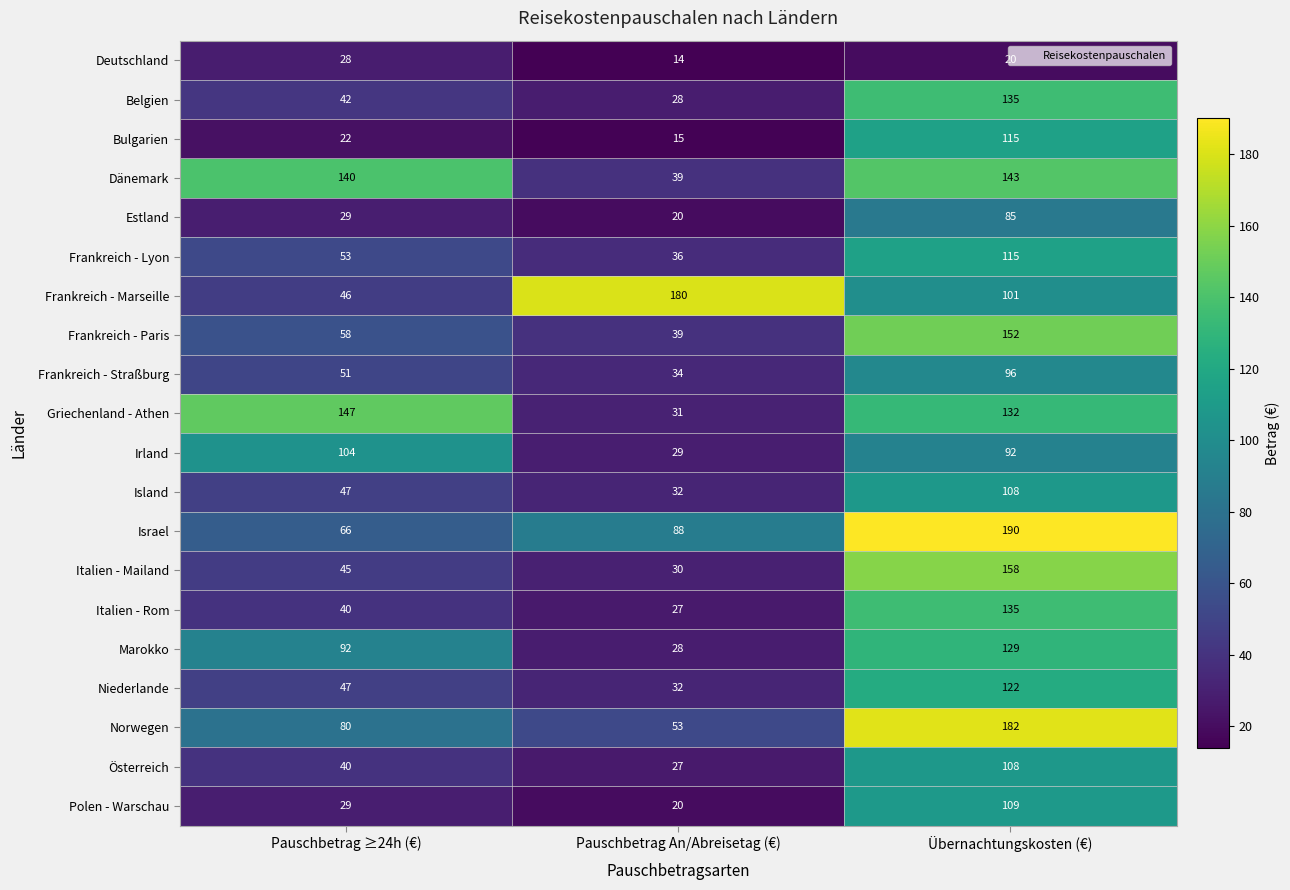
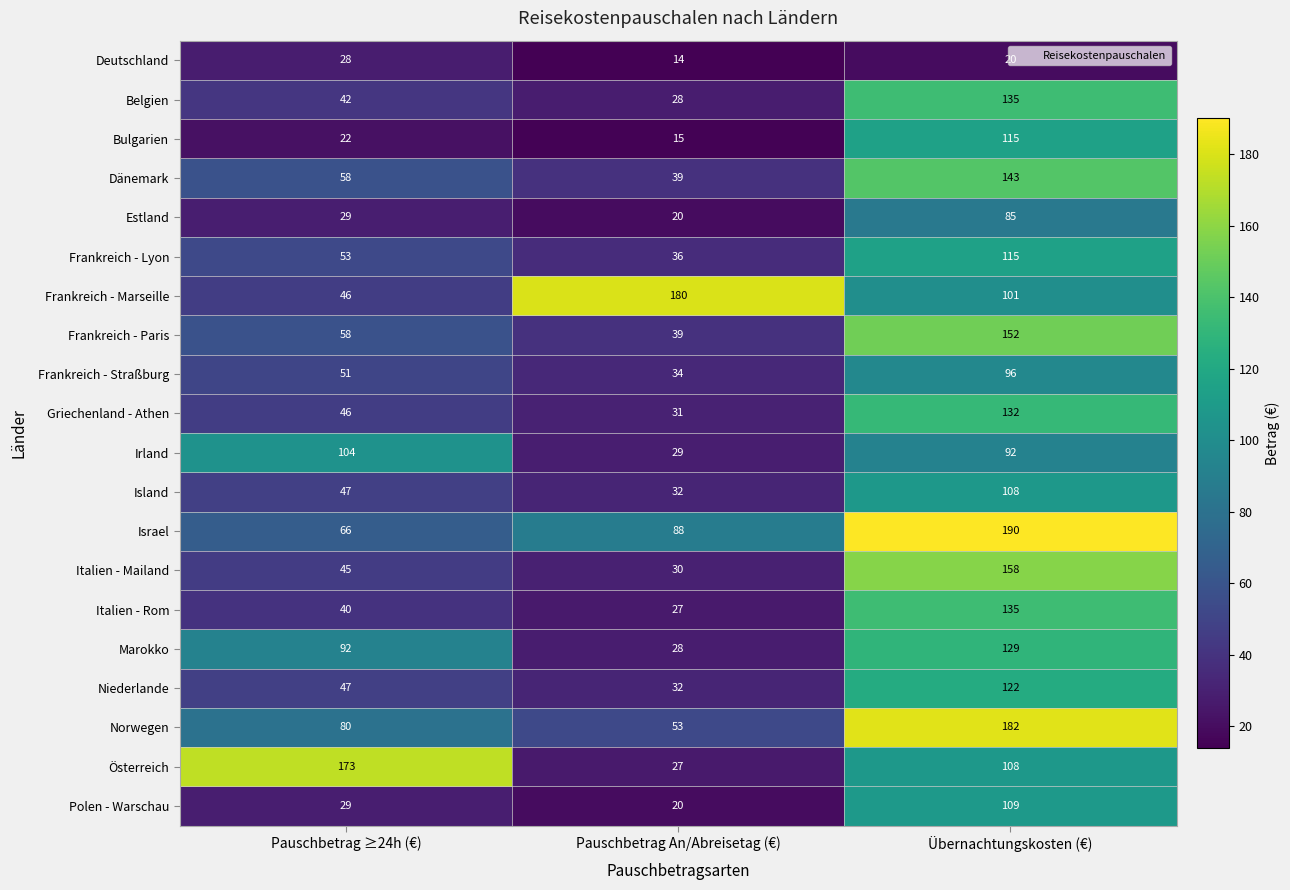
Dänemark, Pauschbetrag ≥24h (€): 140 -> 58
Griechenland - Athen, Pauschbetrag ≥24h (€): 147 -> 46
Österreich, Pauschbetrag ≥24h (€): 40 -> 173
